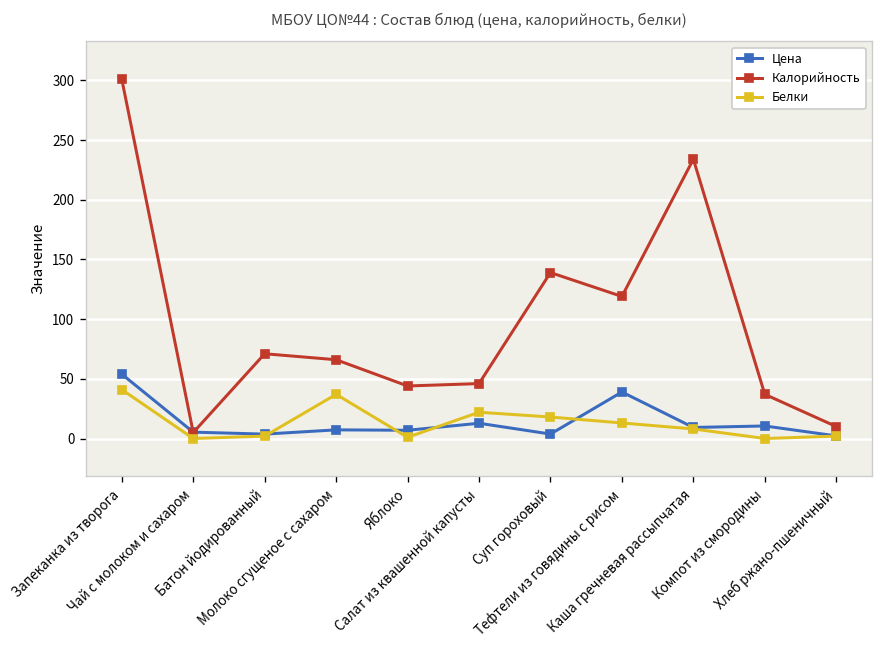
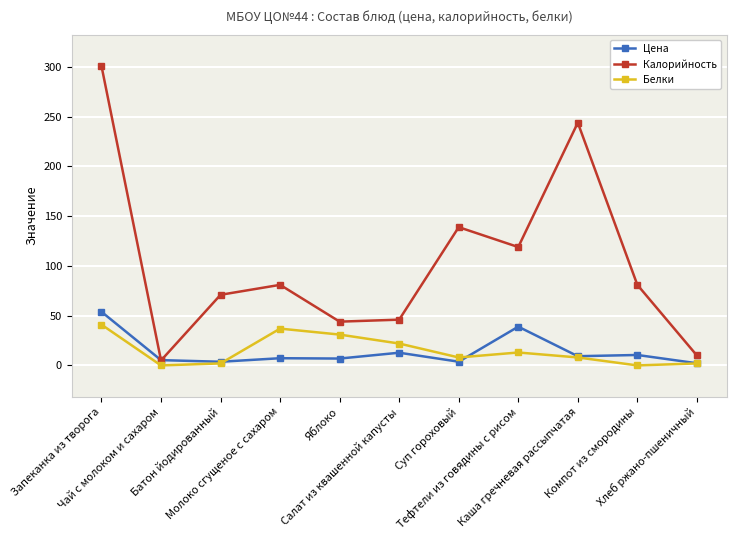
Калорийность, Молоко сгущеное с сахаром: 70 -> 80
Белки, Яблоко: 0 -> 30
Белки, Суп гороховый: 20 -> 10
Калорийность, Каша гречневая рассыпчатая: 230 -> 240
Калорийность, Компот из смородины: 40 -> 80
